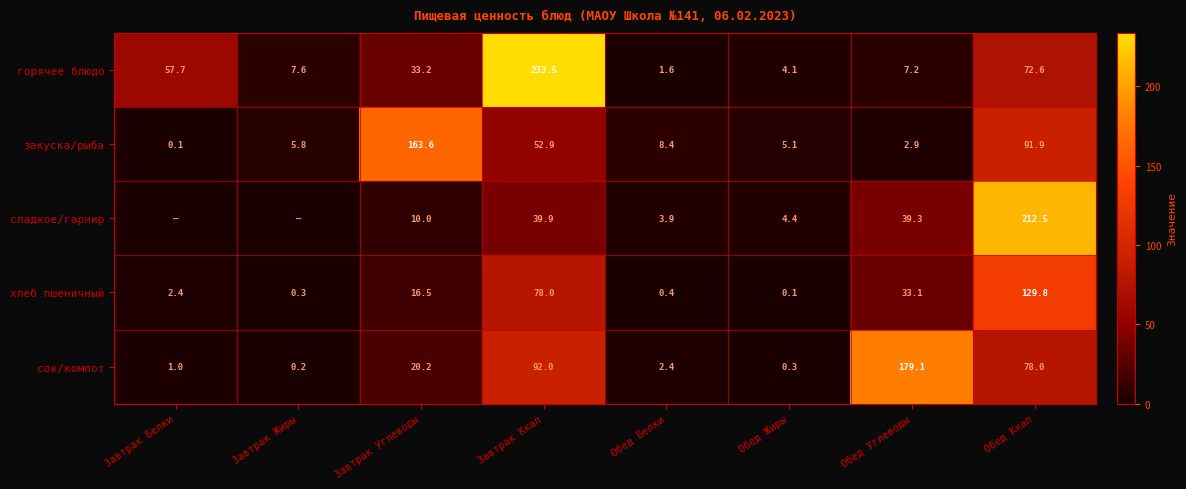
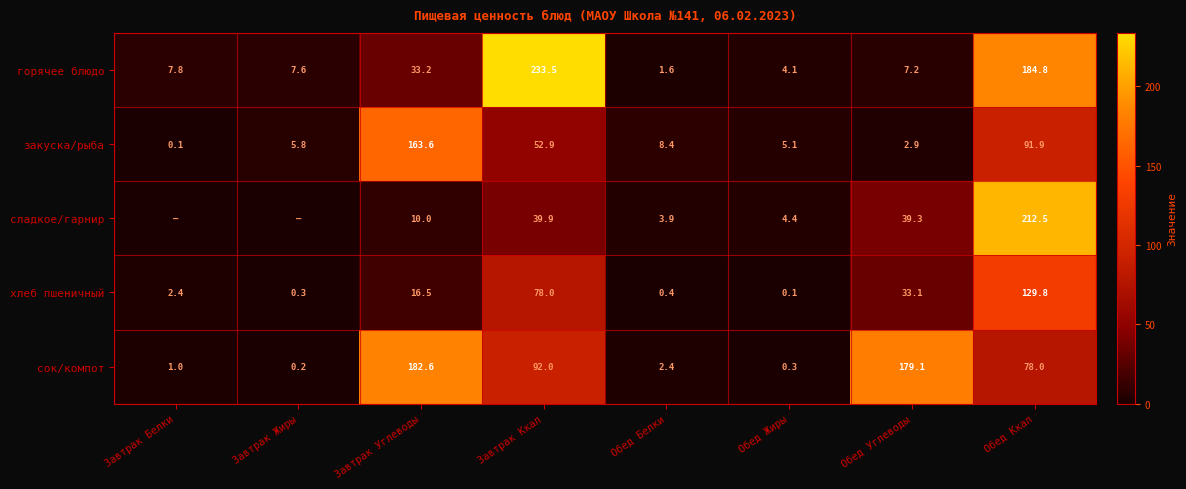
горячее блюдо, Завтрак Белки: 57.7 -> 7.8
горячее блюдо, Обед Ккал: 72.6 -> 184.8
сок/компот, Завтрак Углеводы: 20.2 -> 182.6
